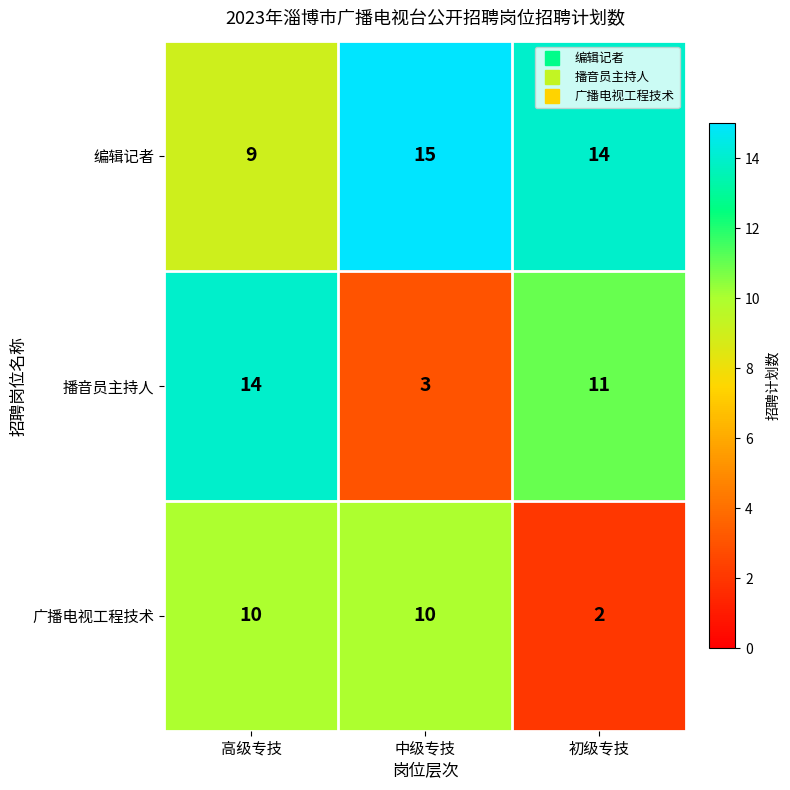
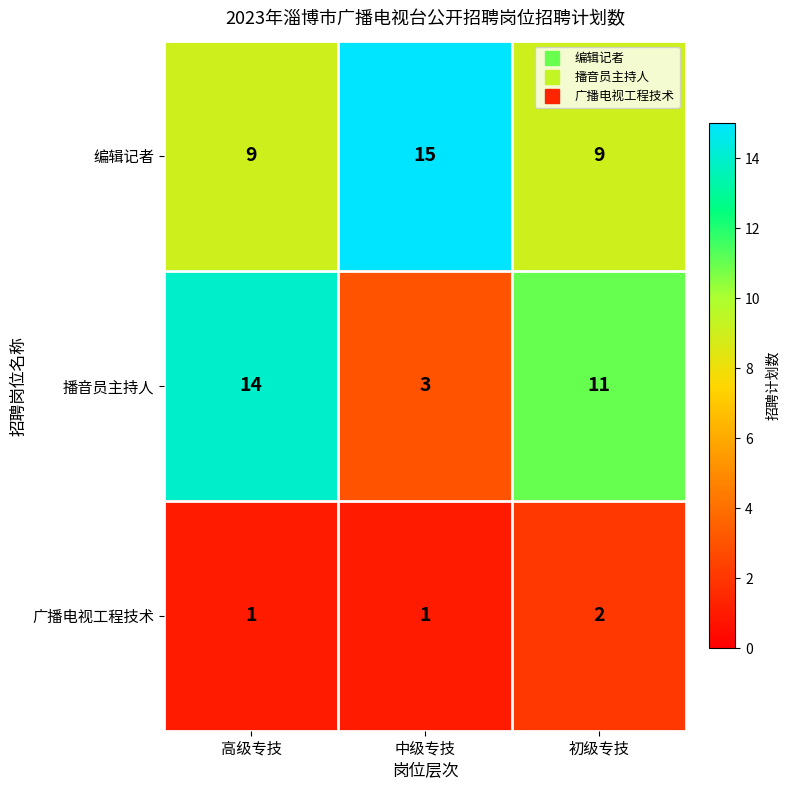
编辑记者, 初级专技: 14 -> 9
广播电视工程技术, 高级专技: 10 -> 1
广播电视工程技术, 中级专技: 10 -> 1
